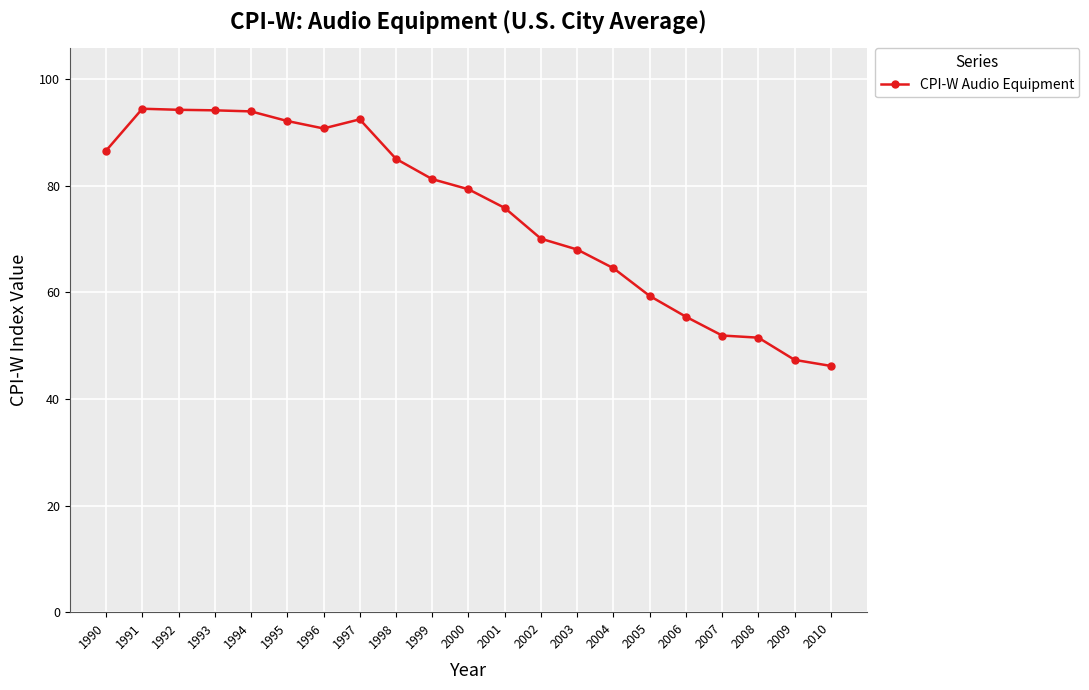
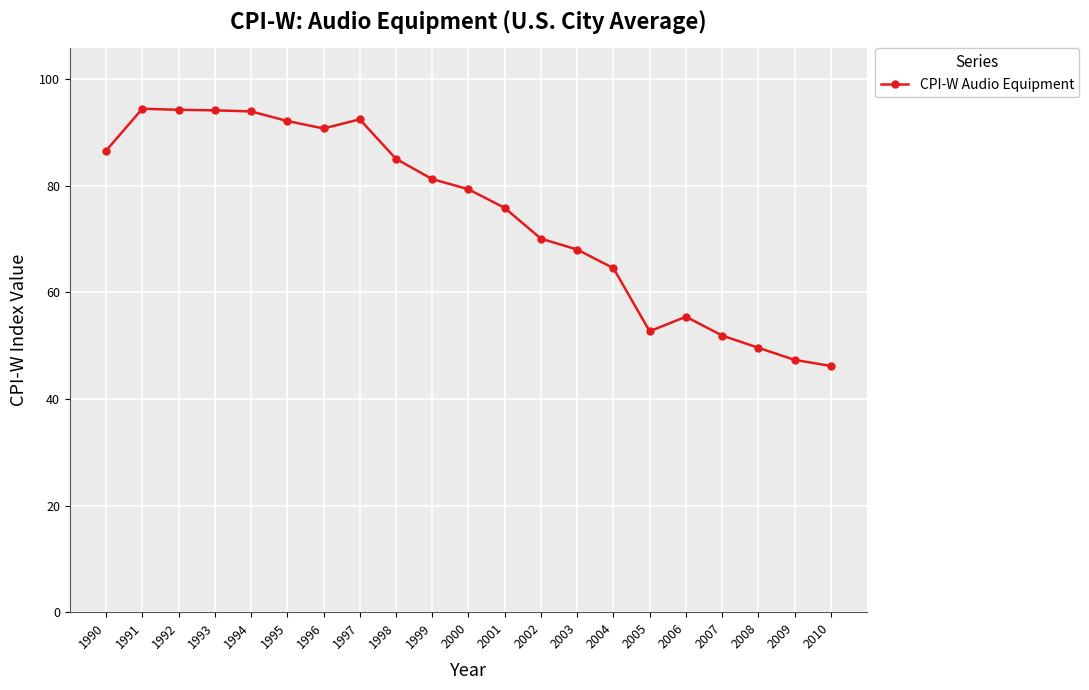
2005: 59 -> 53
2008: 51 -> 50
